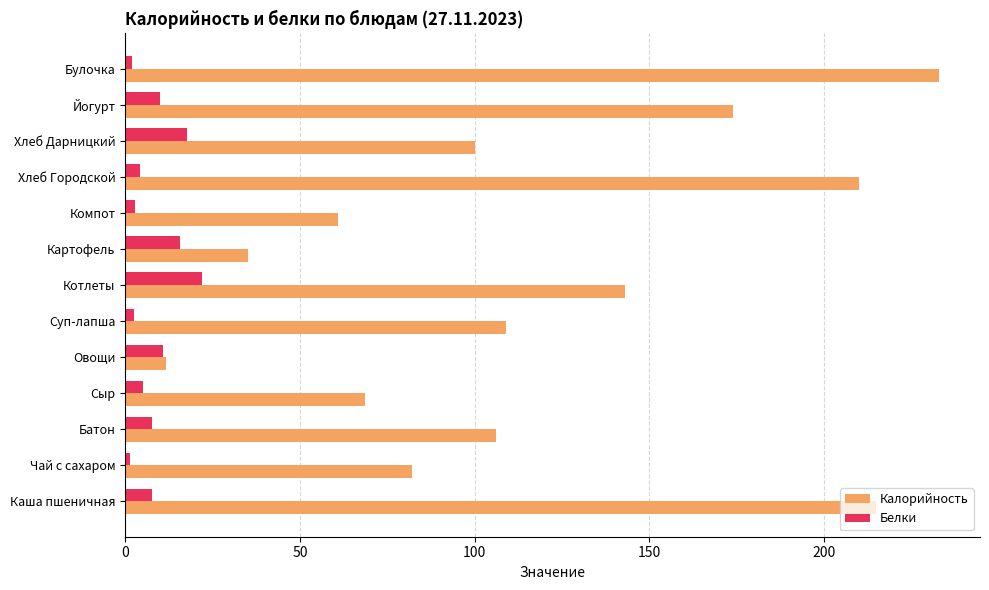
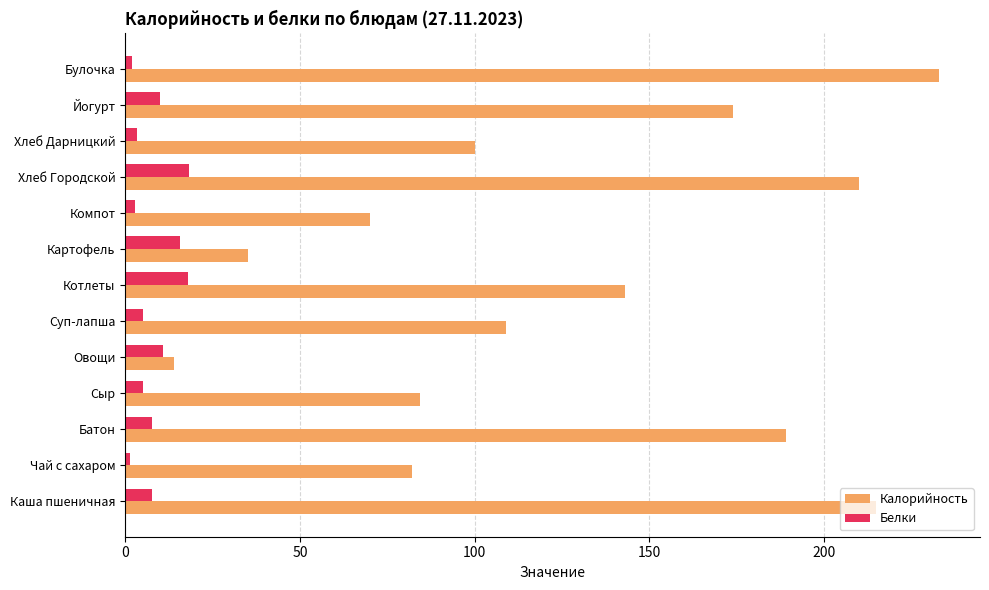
Белки, Хлеб Дарницкий: 18 -> 3
Белки, Хлеб Городской: 4 -> 18
Калорийность, Компот: 61 -> 70
Белки, Котлеты: 22 -> 18
Белки, Суп-лапша: 3 -> 5
Калорийность, Овощи: 12 -> 14
Калорийность, Сыр: 69 -> 84
Калорийность, Батон: 106 -> 189
